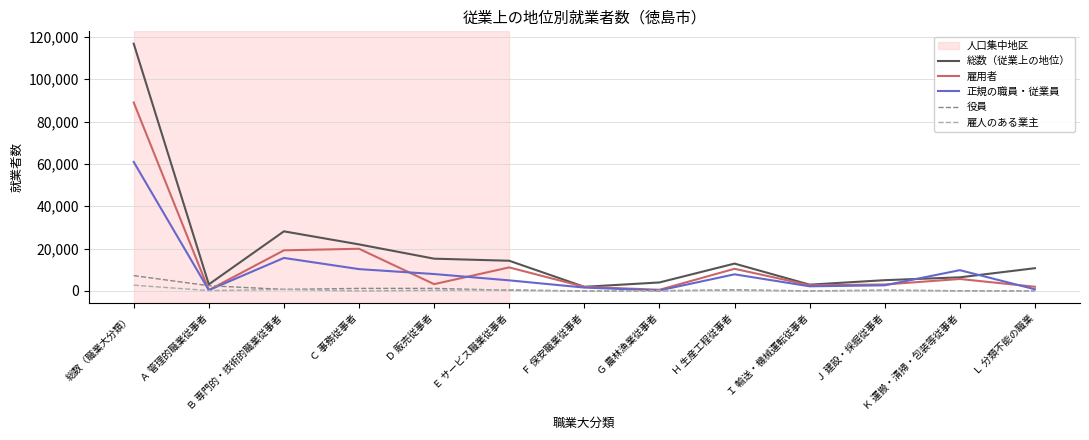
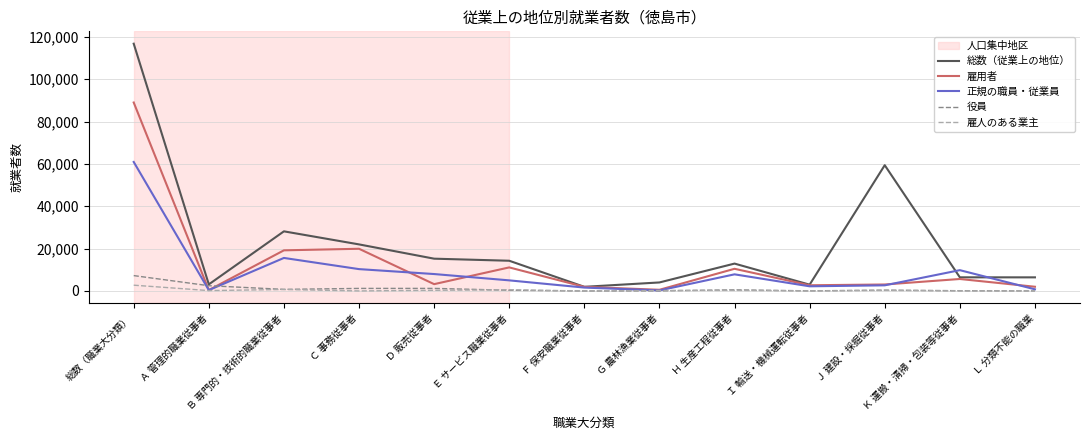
総数（従業上の地位）, Ｊ 建設・採掘従事者: 5,000 -> 59,000
総数（従業上の地位）, Ｌ 分類不能の職業: 11,000 -> 6,000
